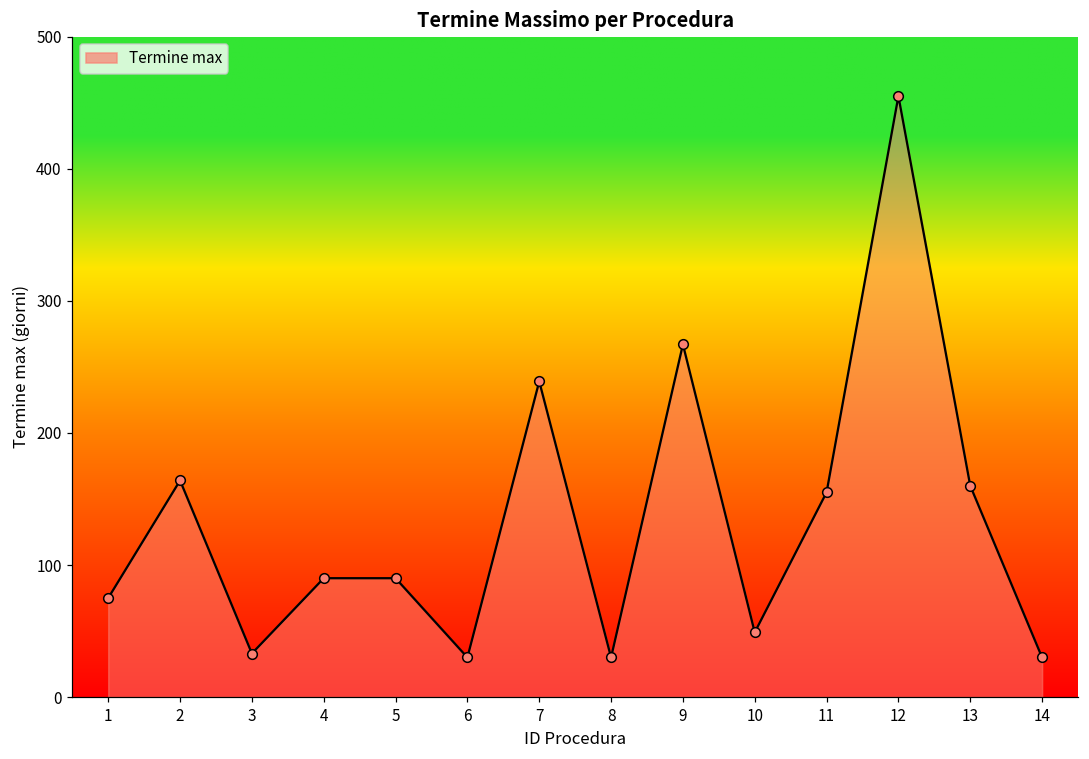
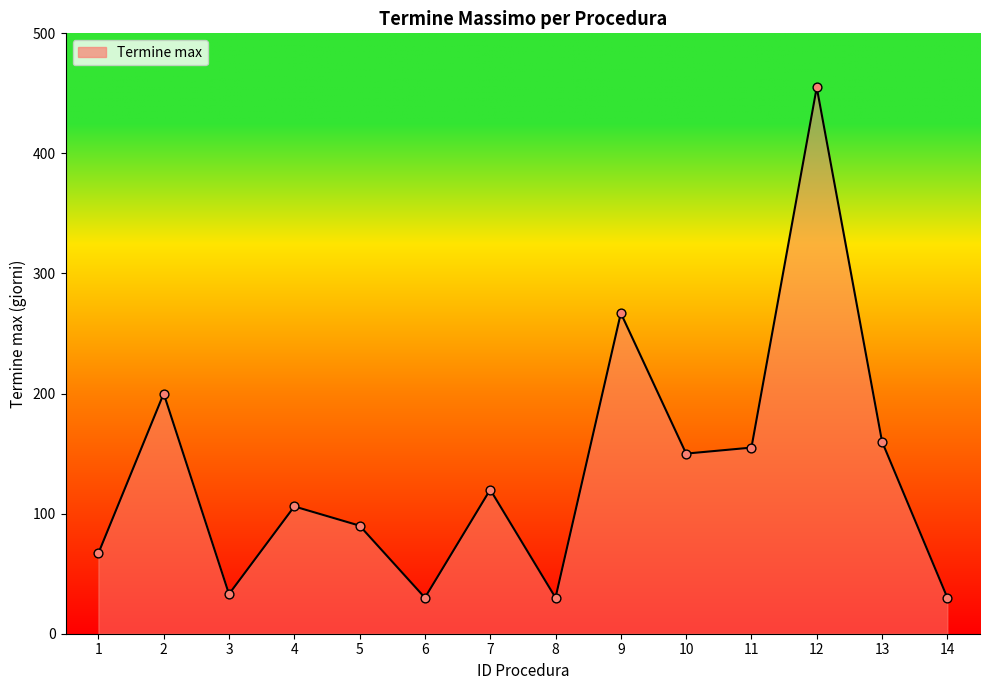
1: 75 -> 67
2: 164 -> 200
4: 90 -> 106
7: 239 -> 120
10: 49 -> 150
